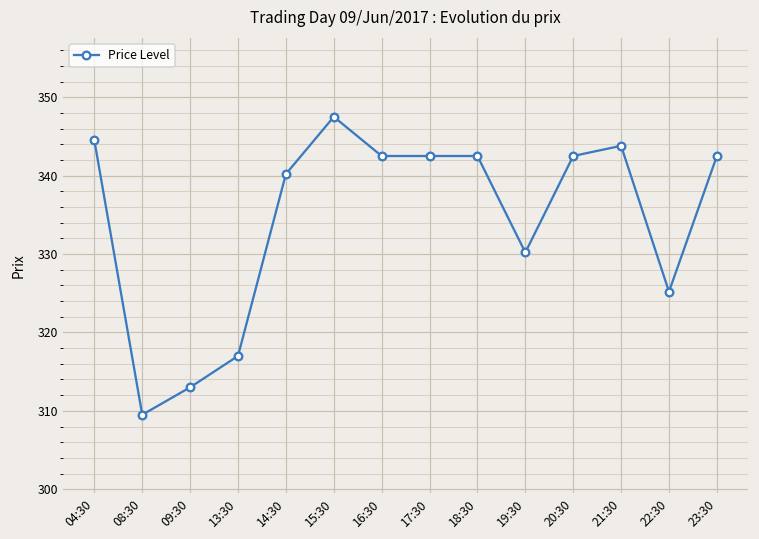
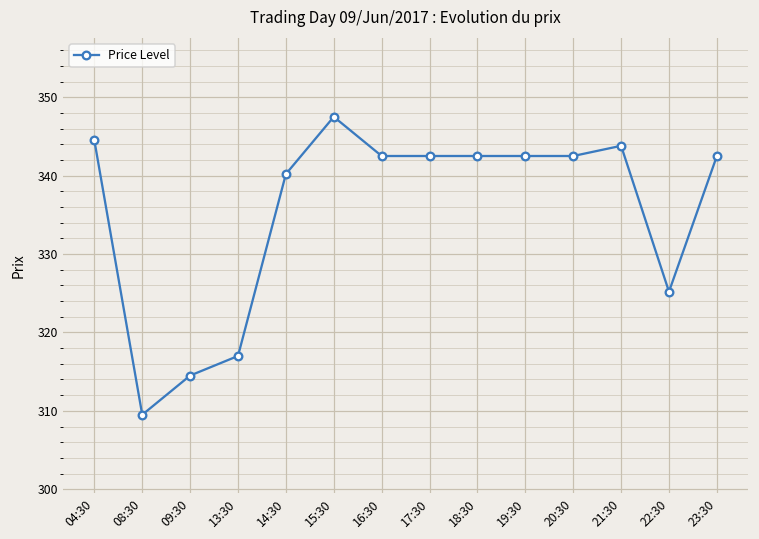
09:30: 313 -> 315
19:30: 330 -> 343
